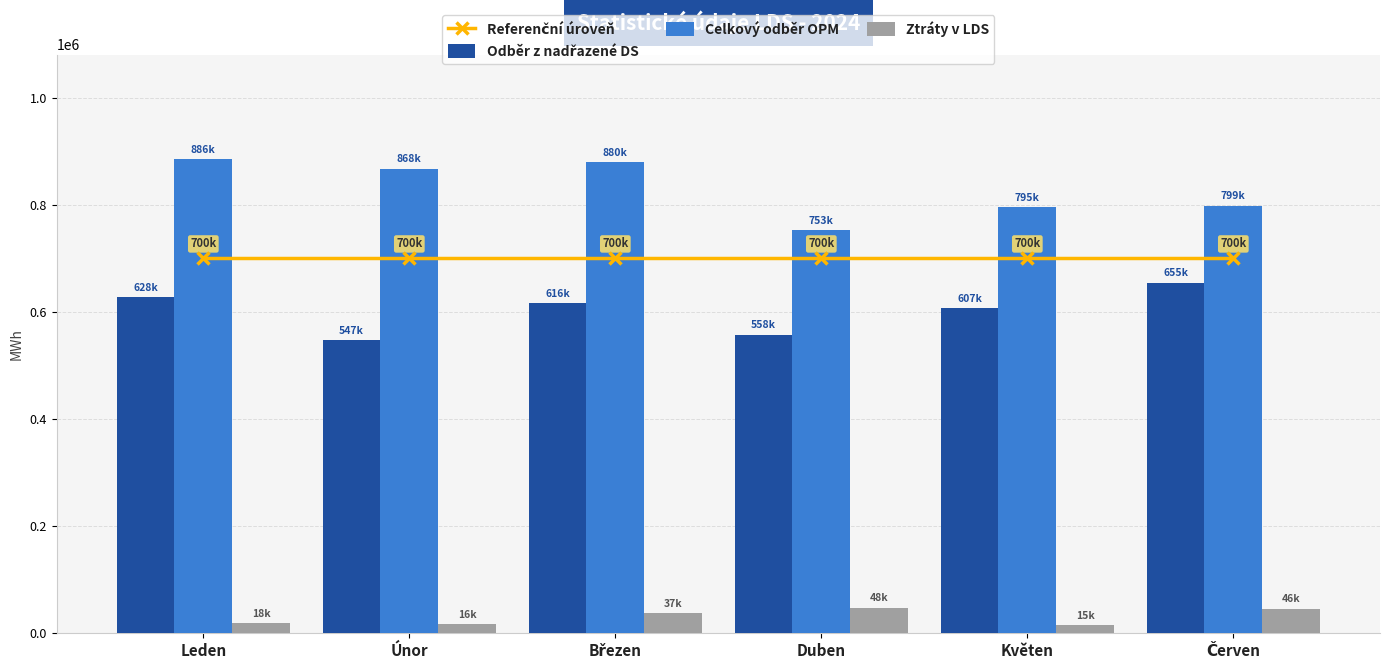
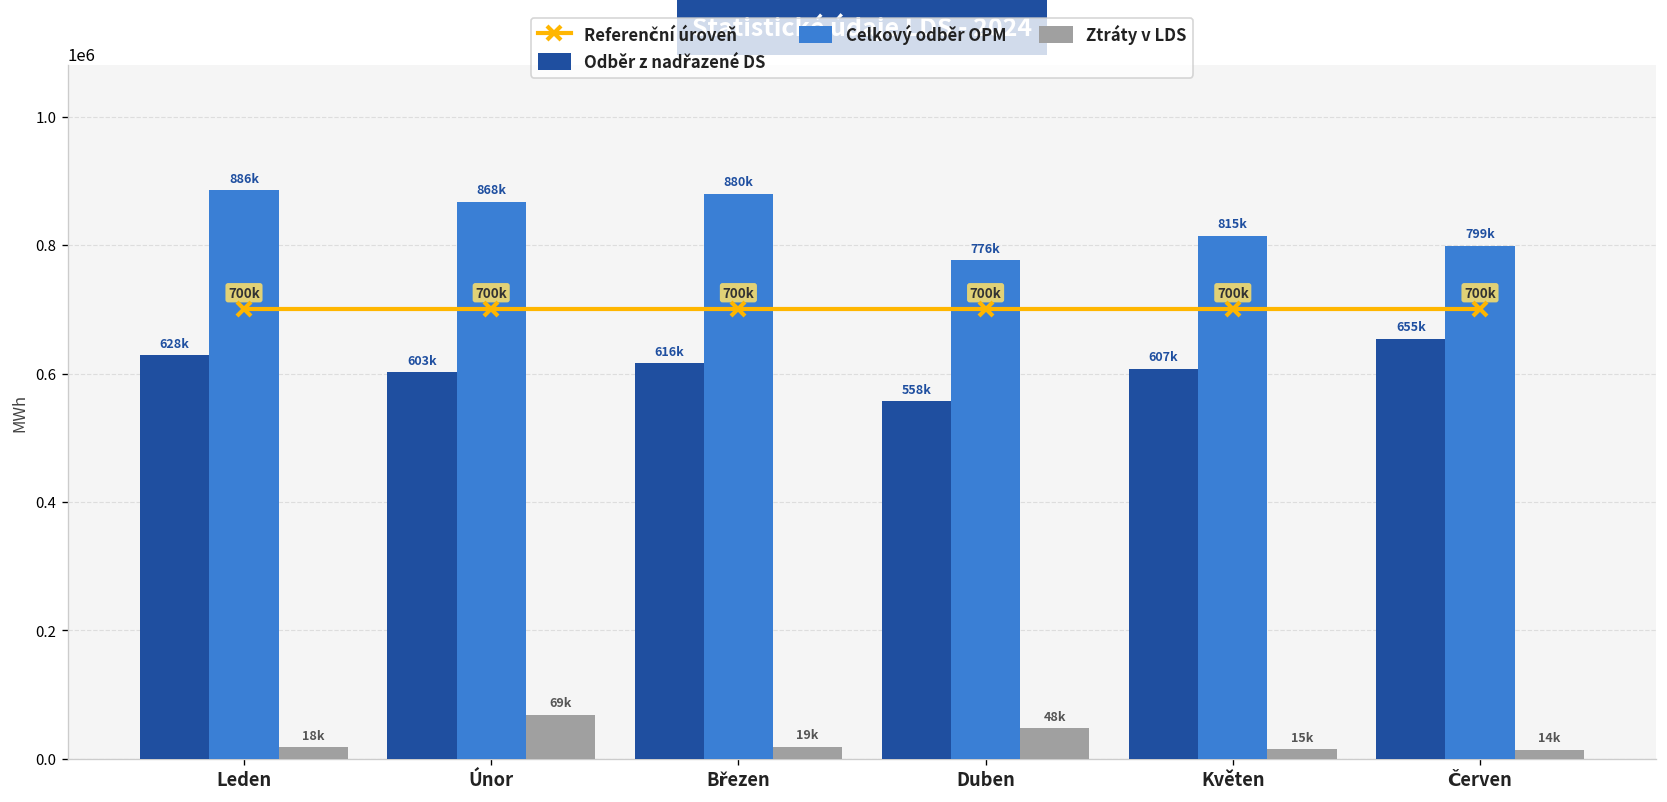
Odběr z nadřazené DS, Únor: 547k -> 603k
Ztráty v LDS, Únor: 16k -> 69k
Ztráty v LDS, Březen: 37k -> 19k
Celkový odběr OPM, Duben: 753k -> 776k
Celkový odběr OPM, Květen: 795k -> 815k
Ztráty v LDS, Červen: 46k -> 14k
